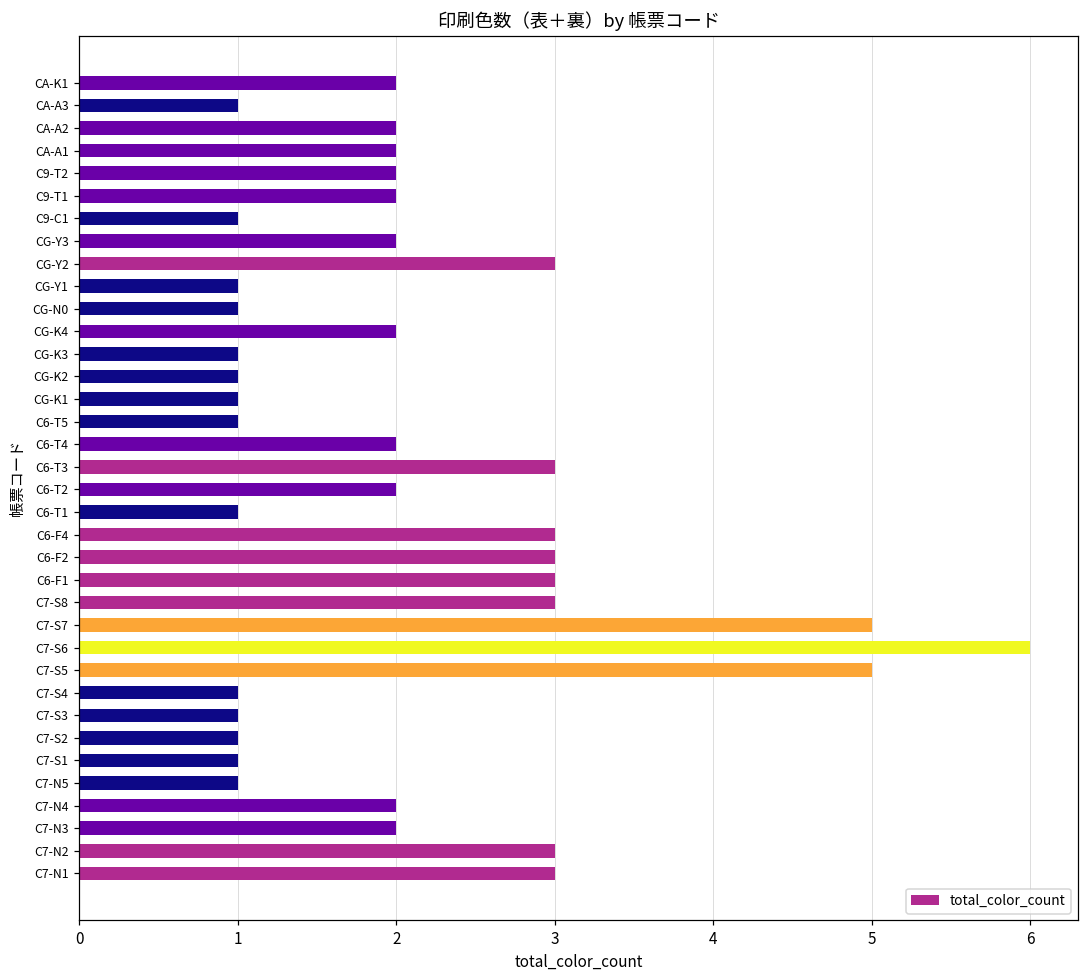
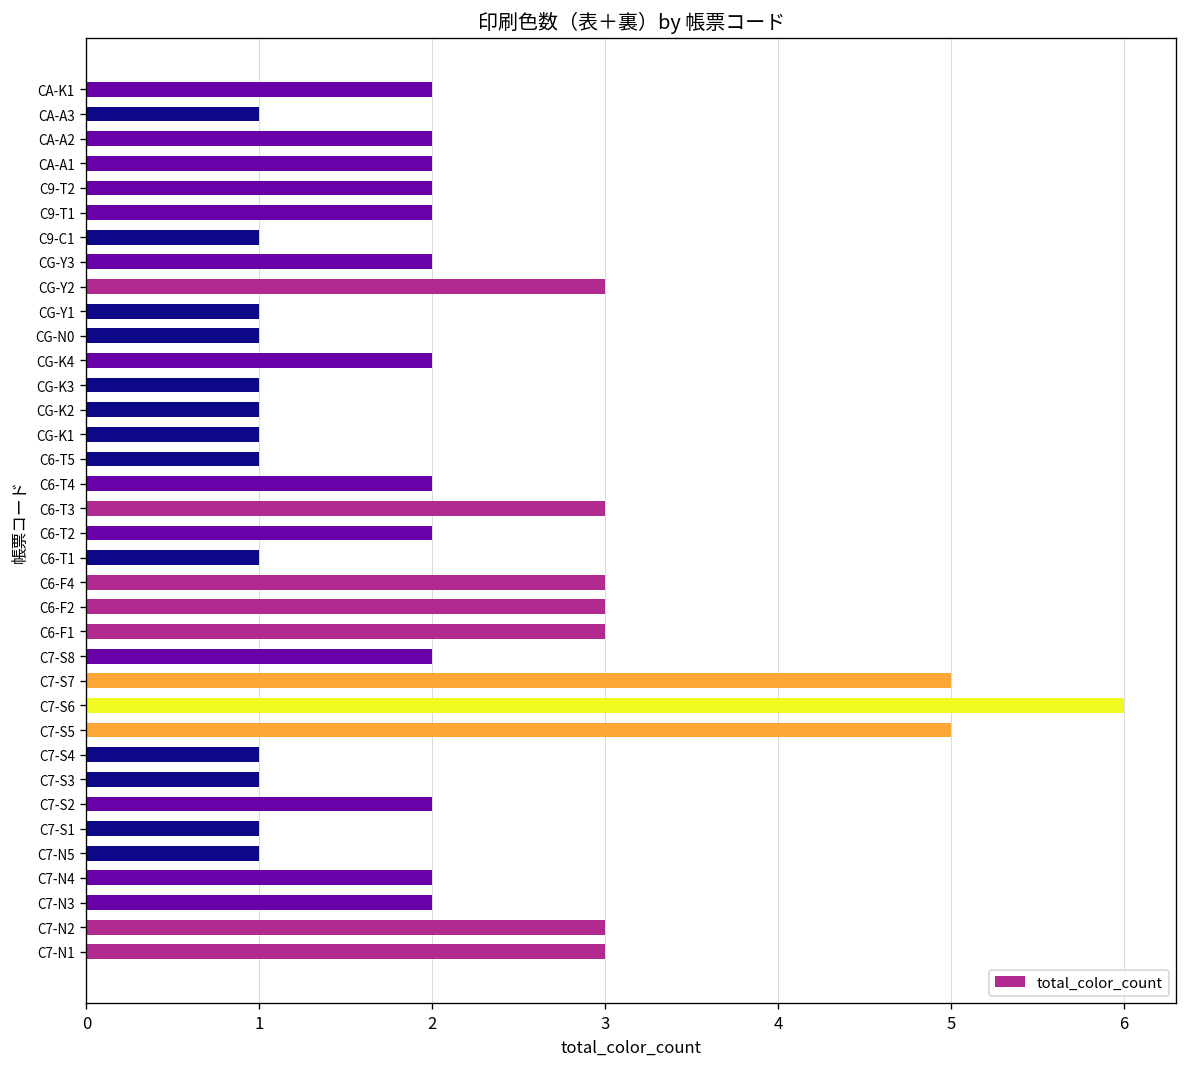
C7-S8: 3 -> 2
C7-S2: 1 -> 2
